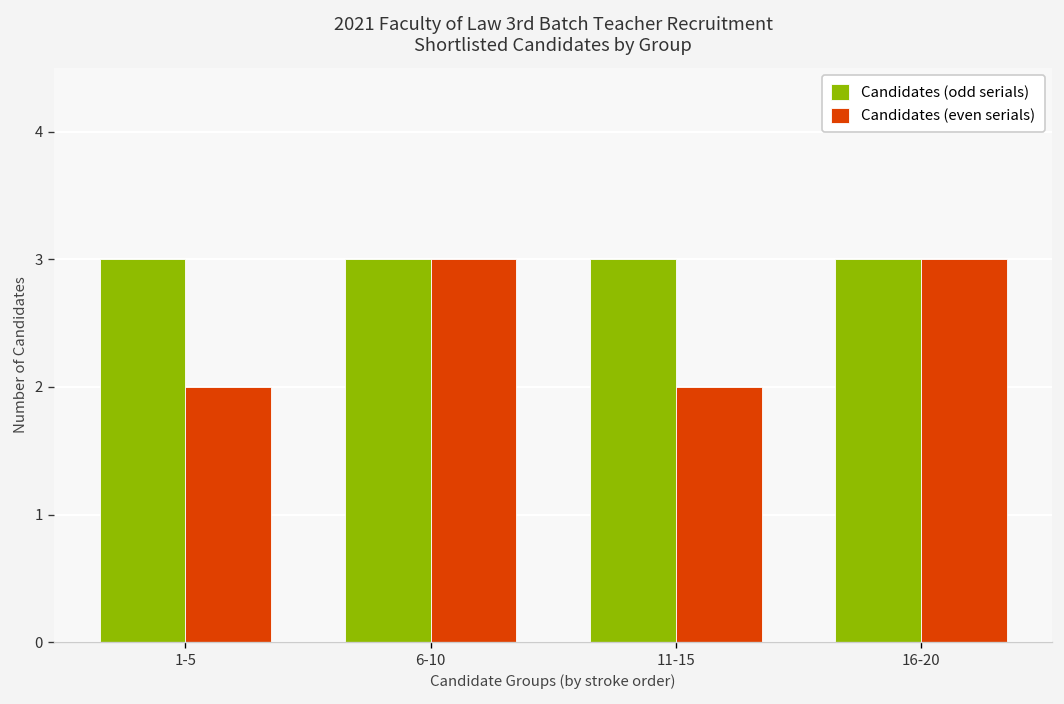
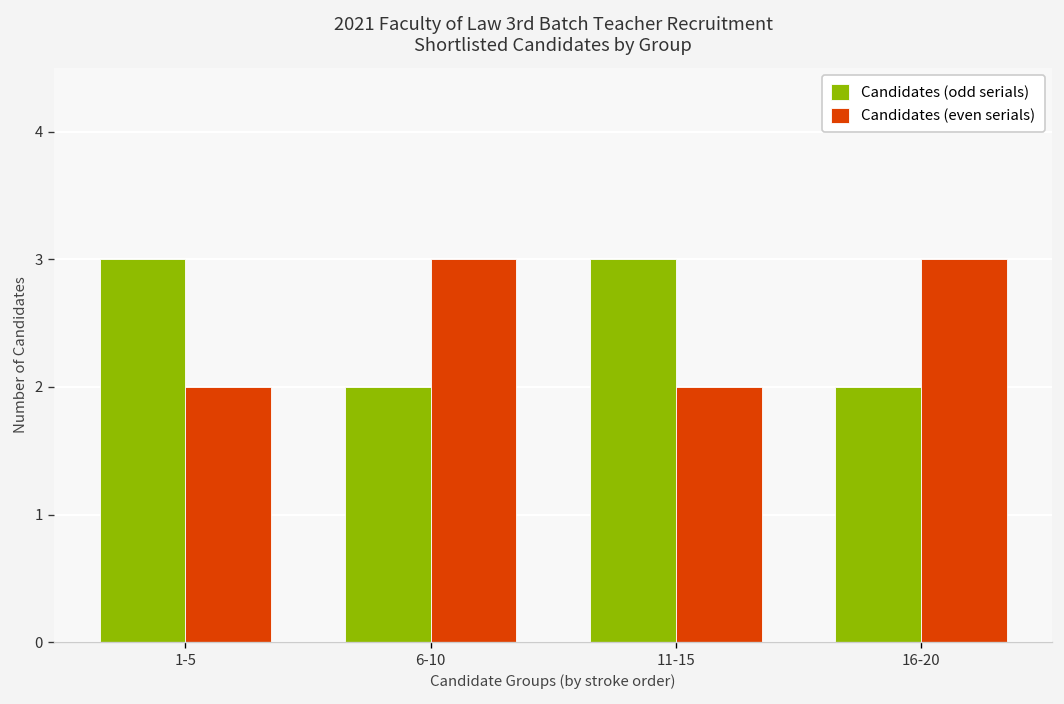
Candidates (odd serials), 6-10: 3 -> 2
Candidates (odd serials), 16-20: 3 -> 2
